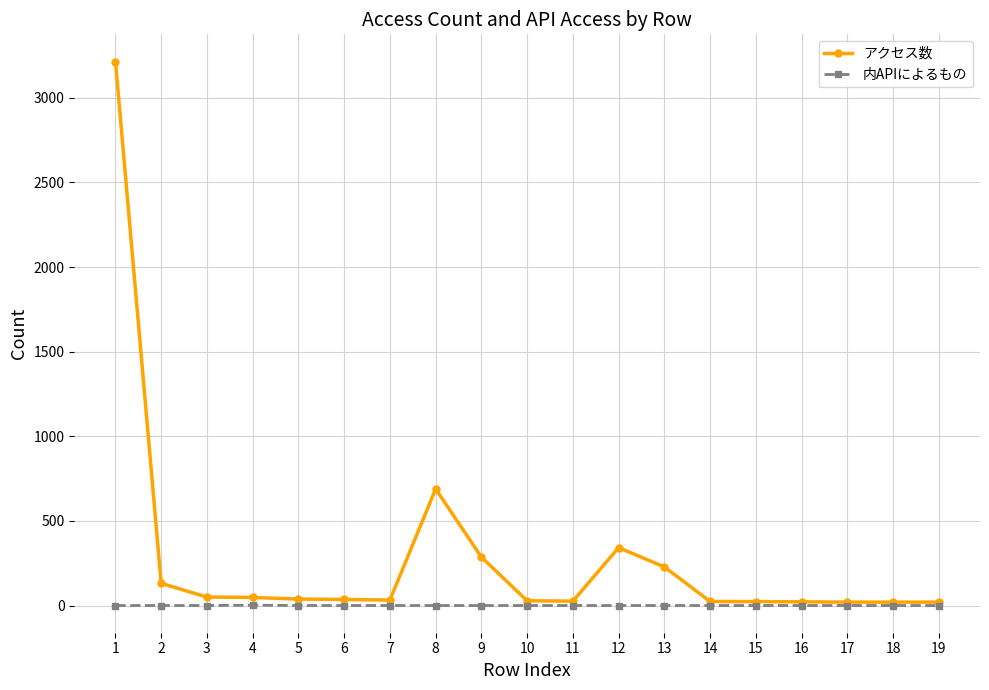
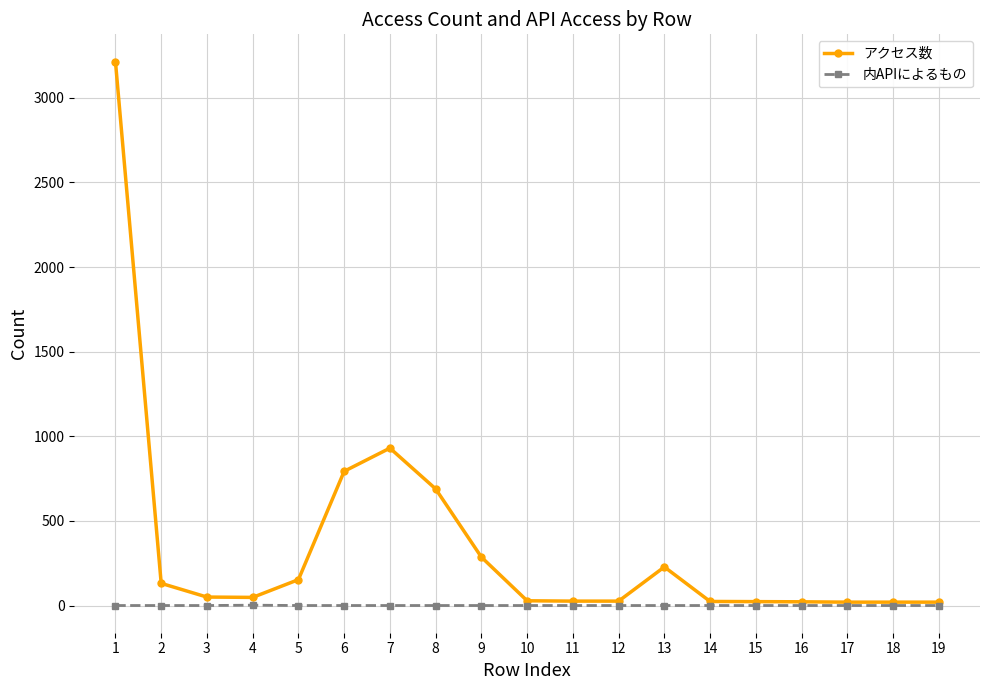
アクセス数, 5: 40 -> 150
アクセス数, 6: 40 -> 790
アクセス数, 7: 30 -> 930
アクセス数, 12: 340 -> 30
